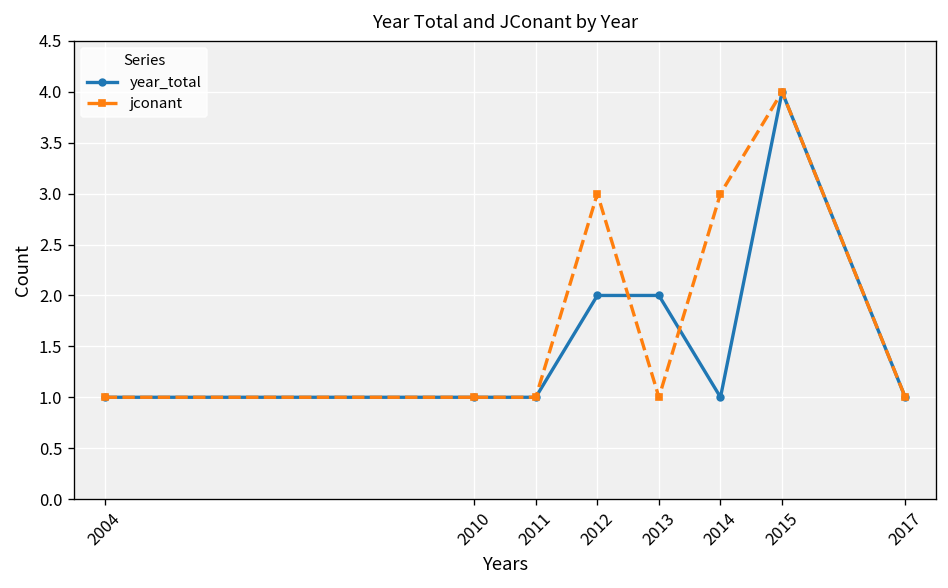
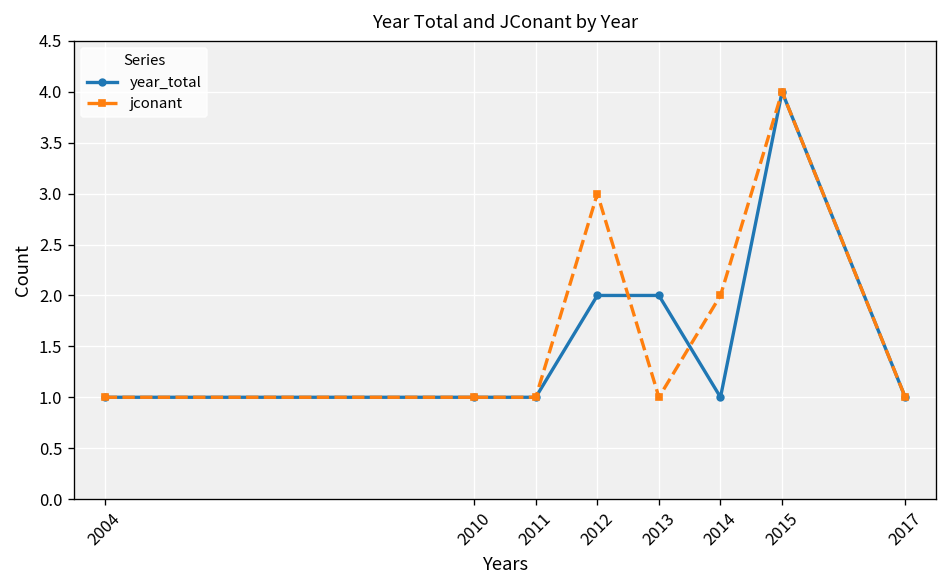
jconant, 2014: 3 -> 2
